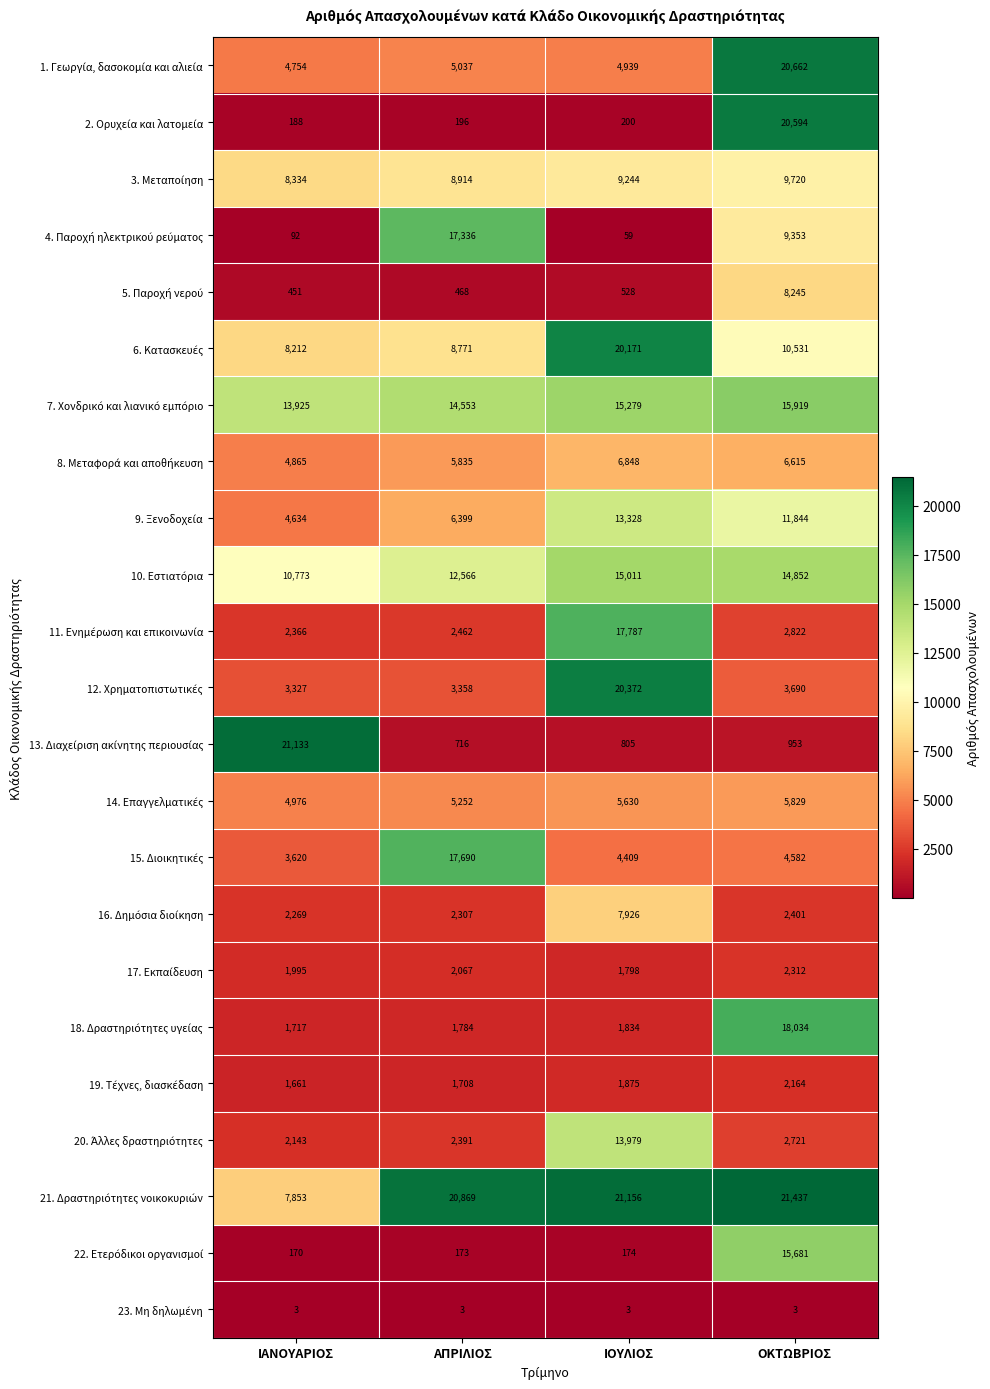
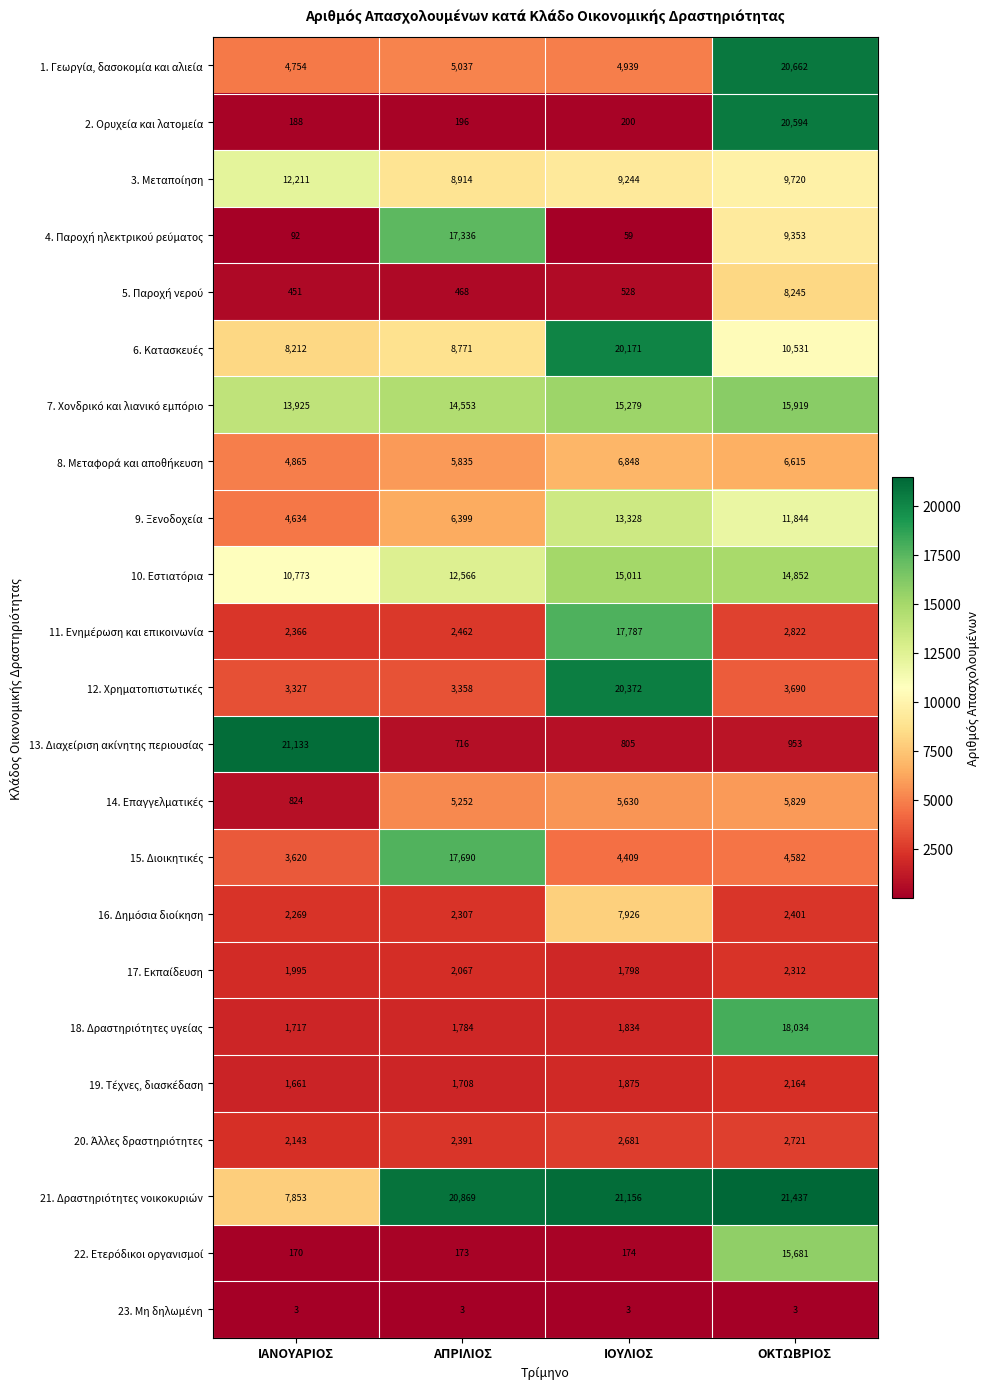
3. Μεταποίηση, ΙΑΝΟΥΑΡΙΟΣ: 8,334 -> 12,211
14. Επαγγελματικές, ΙΑΝΟΥΑΡΙΟΣ: 4,976 -> 824
20. Άλλες δραστηριότητες, ΙΟΥΛΙΟΣ: 13,979 -> 2,681
